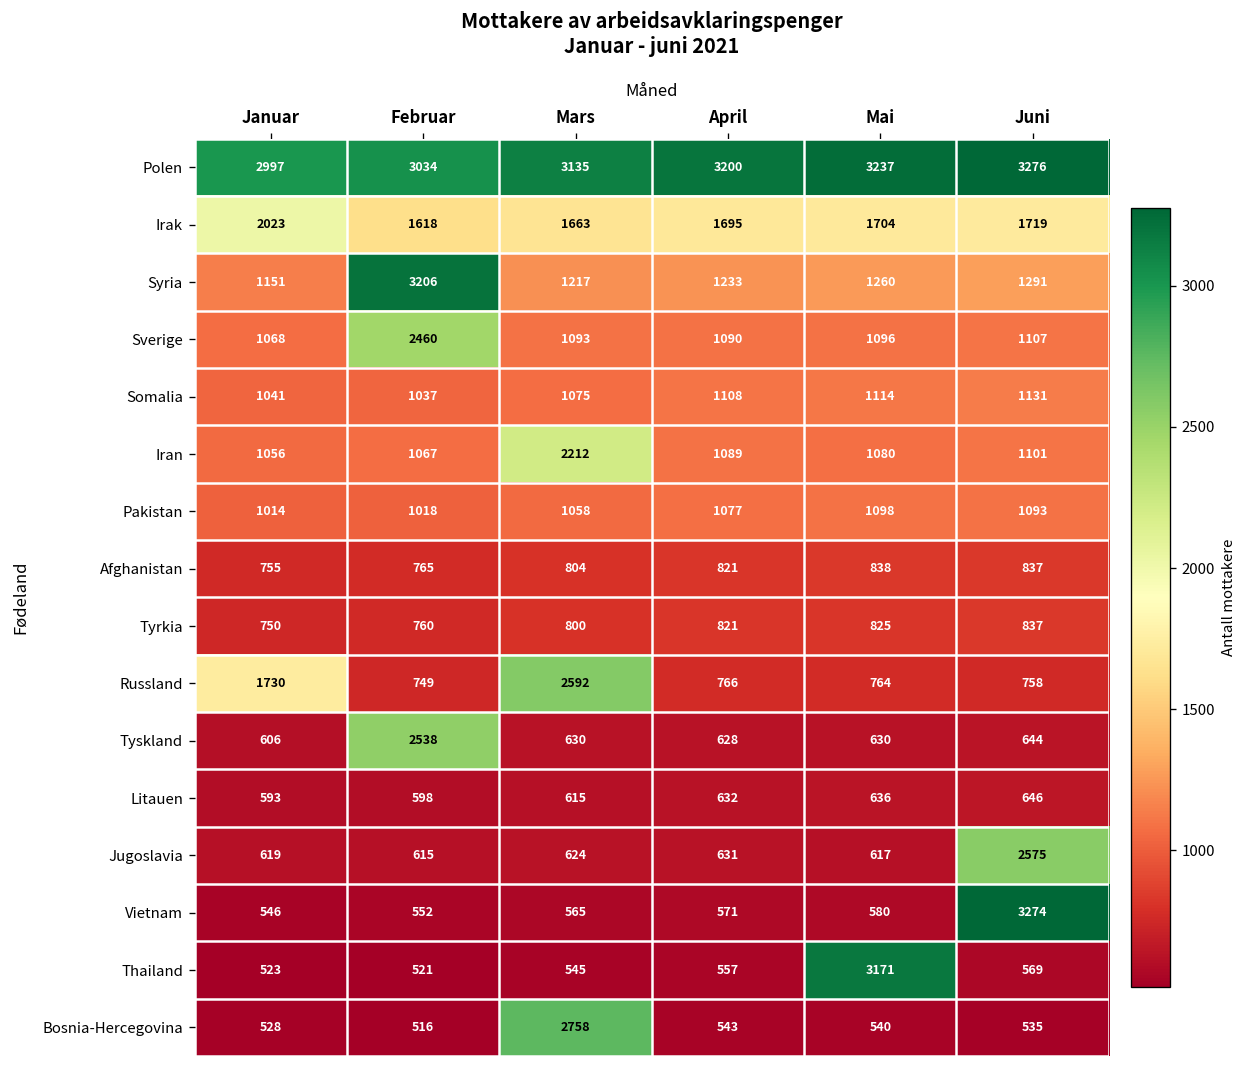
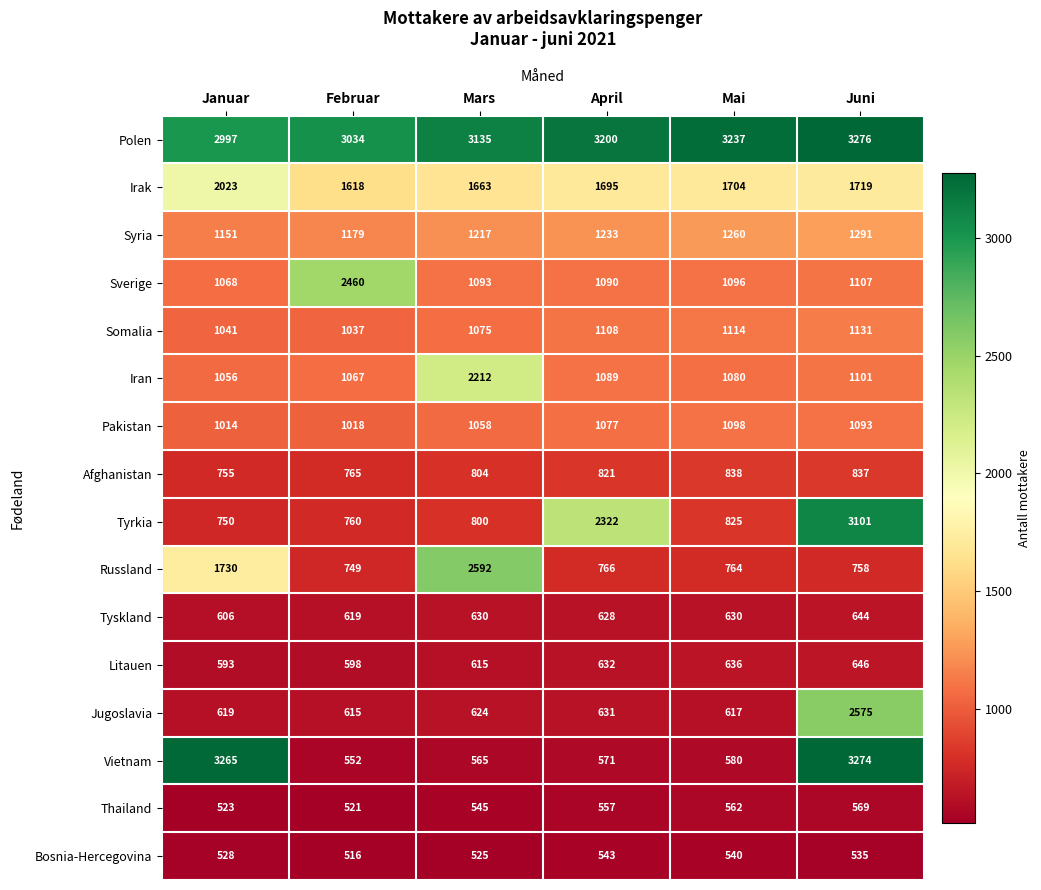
Syria, Februar: 3206 -> 1179
Tyrkia, April: 821 -> 2322
Tyrkia, Juni: 837 -> 3101
Tyskland, Februar: 2538 -> 619
Vietnam, Januar: 546 -> 3265
Thailand, Mai: 3171 -> 562
Bosnia-Hercegovina, Mars: 2758 -> 525
